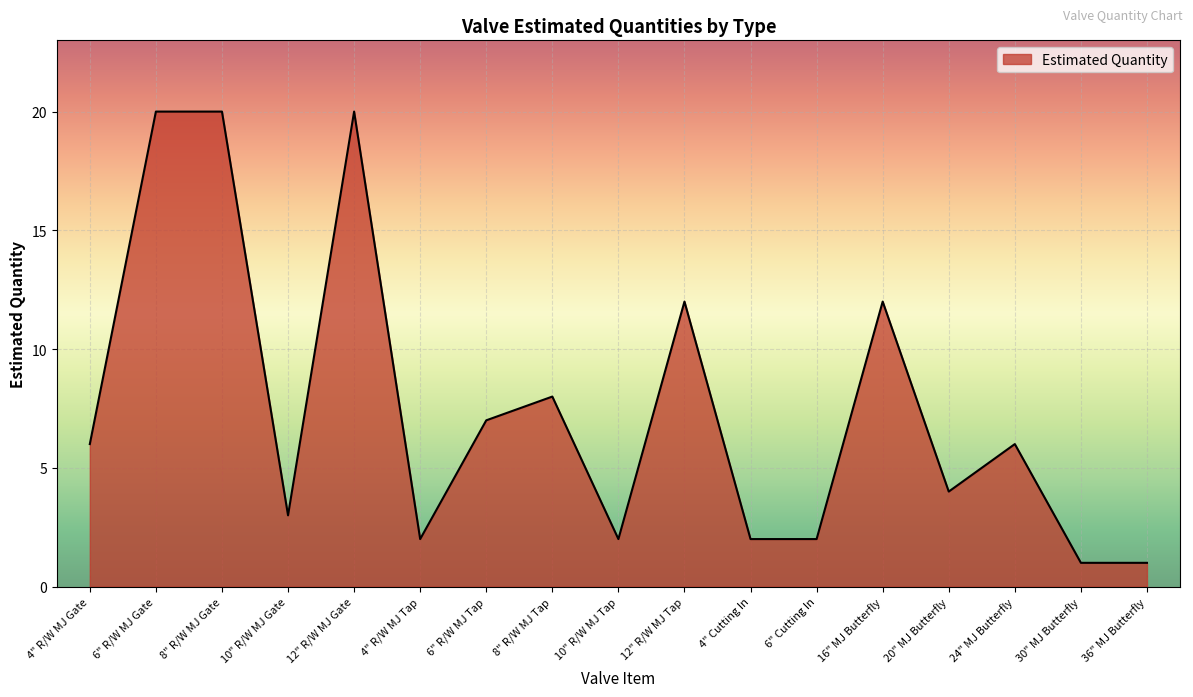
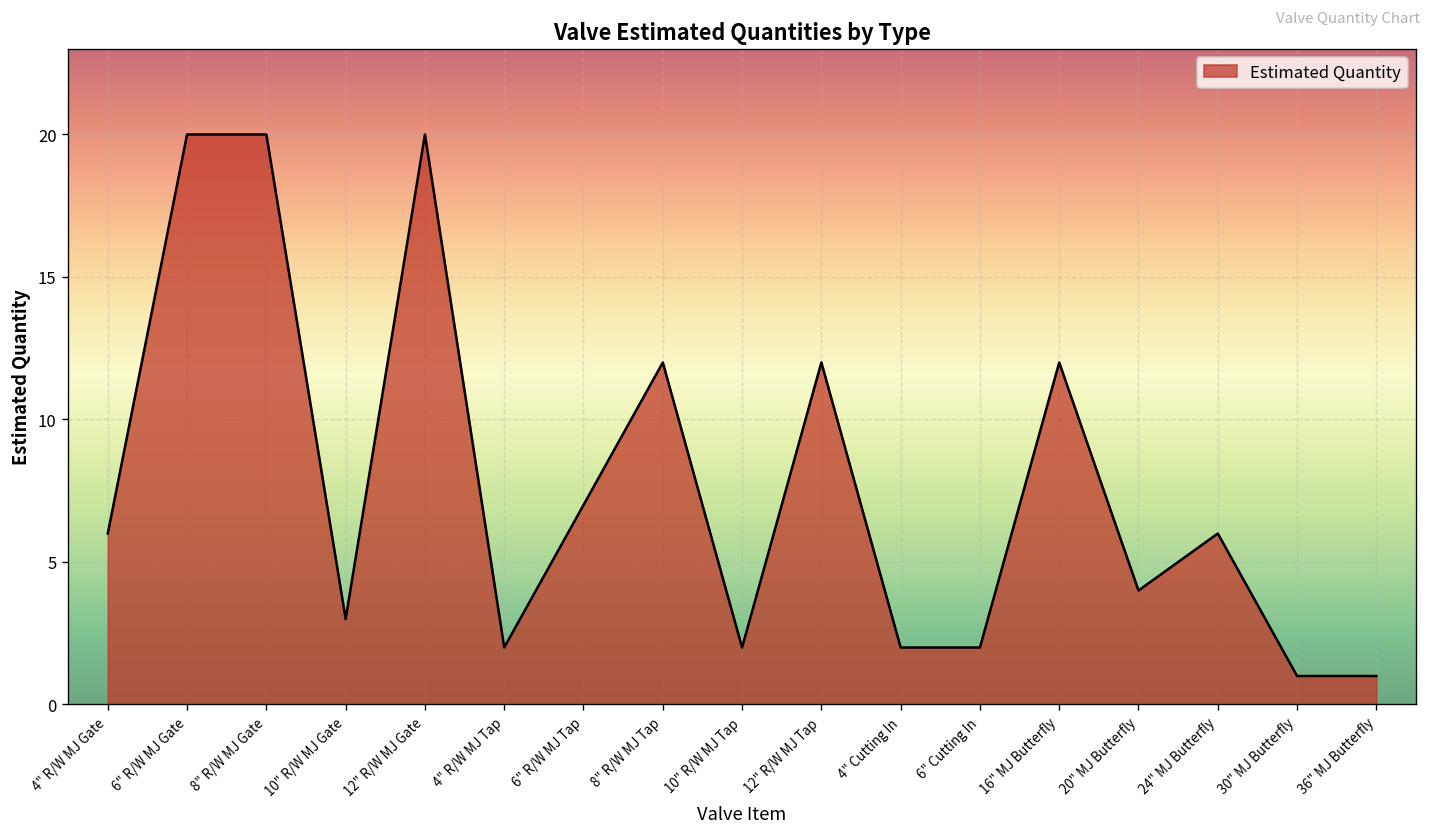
8" R/W MJ Tap: 8 -> 12
